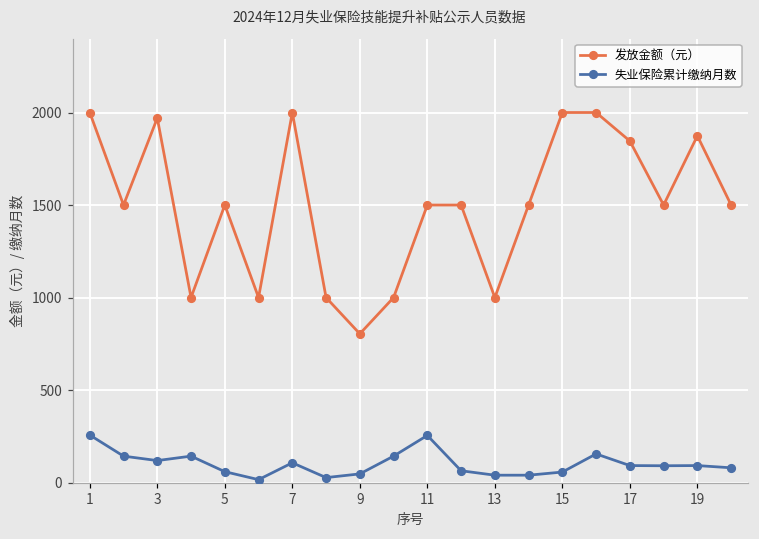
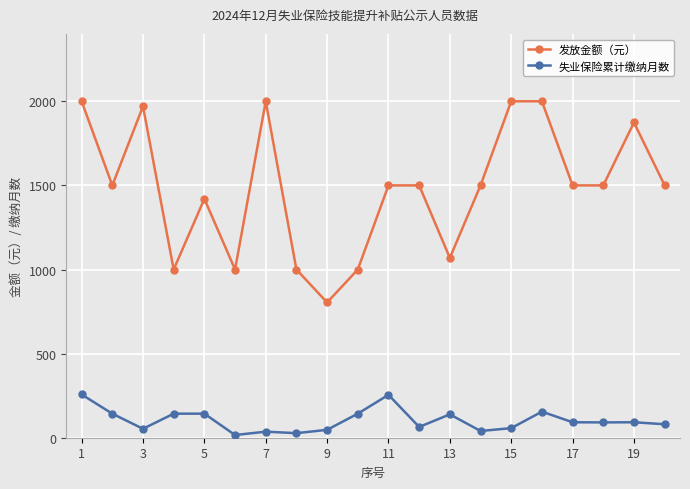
失业保险累计缴纳月数, 3: 120 -> 50
发放金额（元）, 5: 1500 -> 1420
失业保险累计缴纳月数, 5: 60 -> 140
失业保险累计缴纳月数, 7: 110 -> 40
发放金额（元）, 13: 1000 -> 1070
失业保险累计缴纳月数, 13: 40 -> 140
发放金额（元）, 17: 1850 -> 1500
